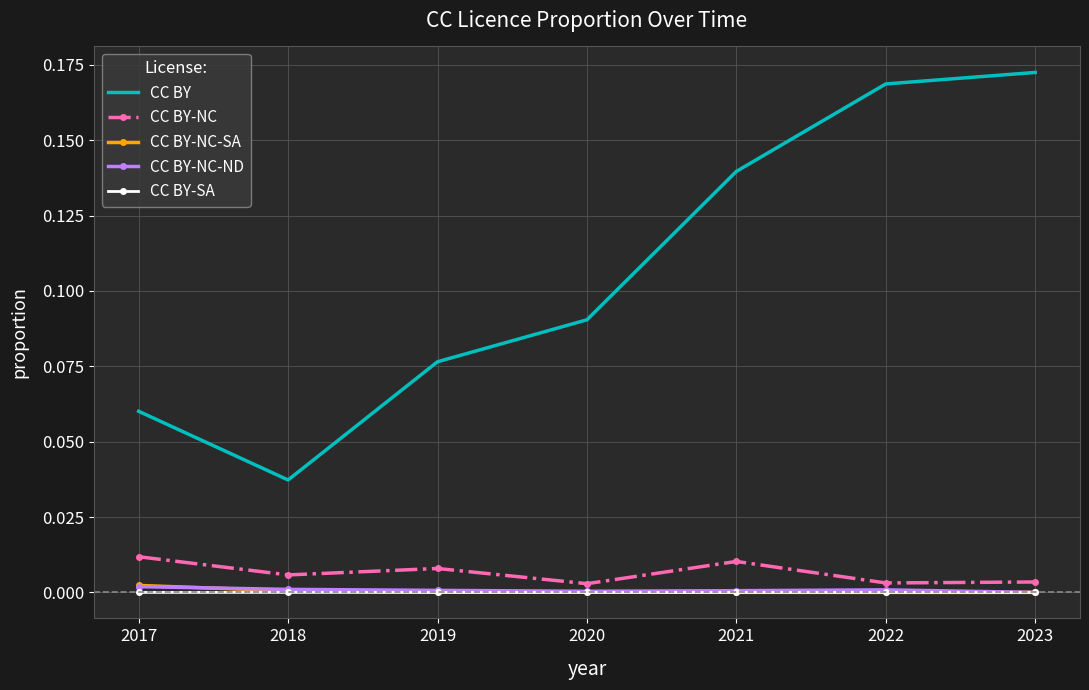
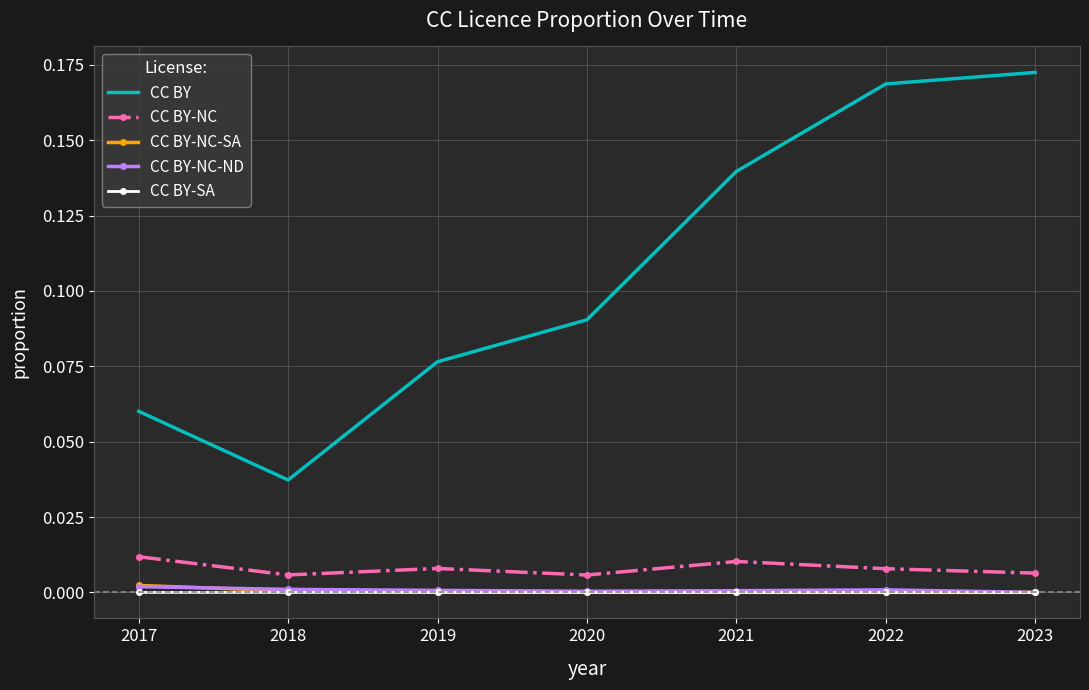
CC BY-NC, 2020: 0.003 -> 0.006
CC BY-NC, 2022: 0.003 -> 0.008
CC BY-NC, 2023: 0.003 -> 0.006
